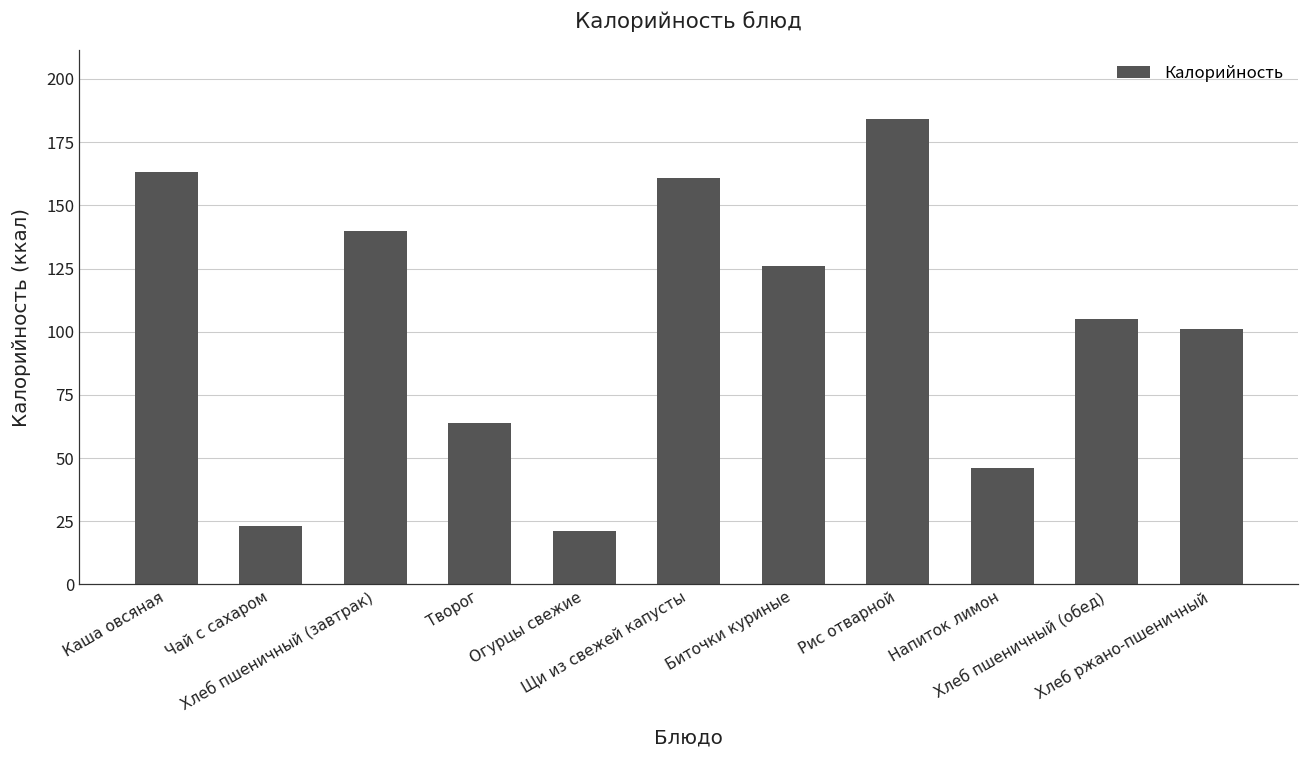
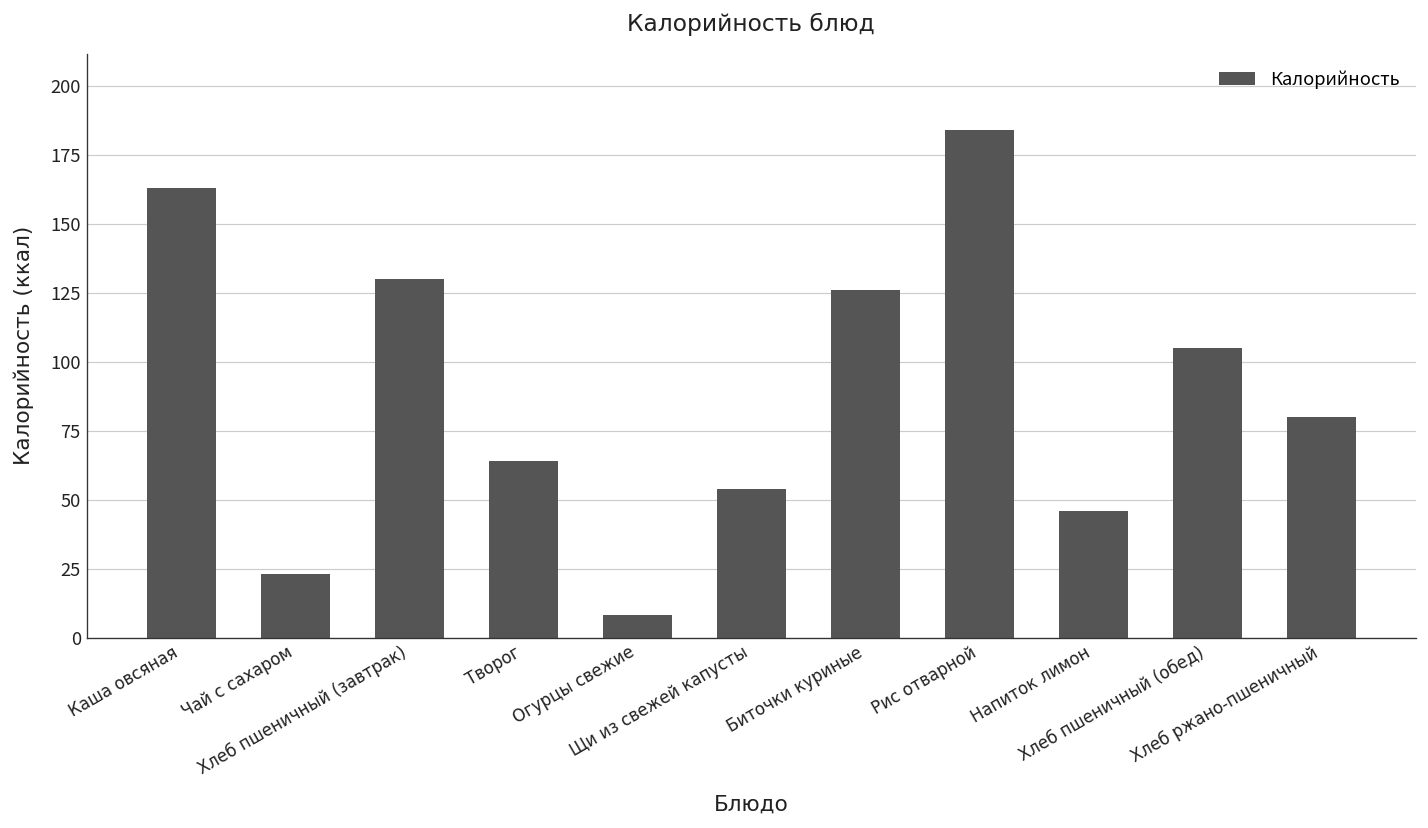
Хлеб пшеничный (завтрак): 140 -> 130
Огурцы свежие: 21 -> 8
Щи из свежей капусты: 161 -> 54
Хлеб ржано-пшеничный: 101 -> 80
